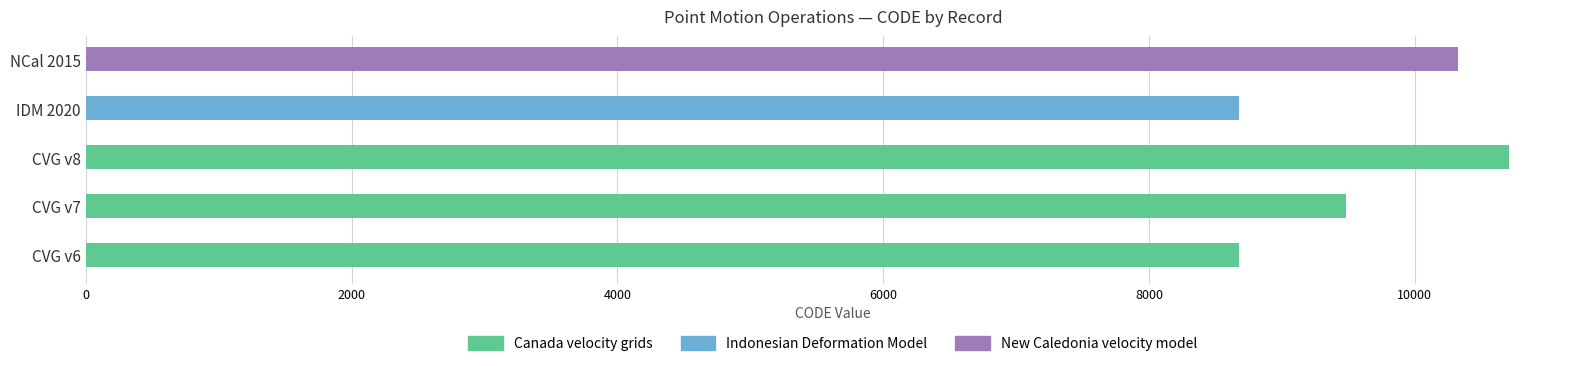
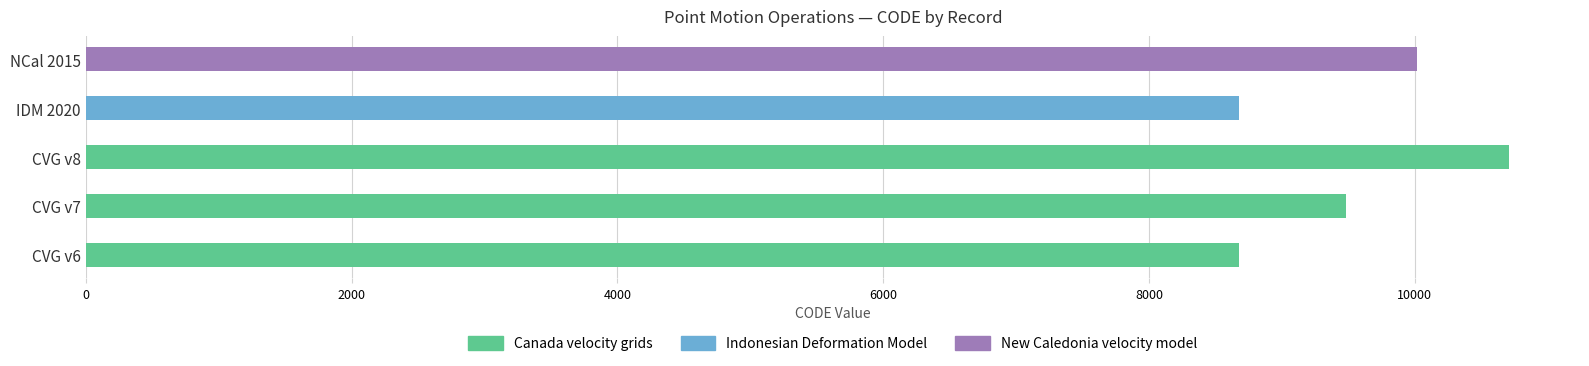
NCal 2015: 10320 -> 10010
